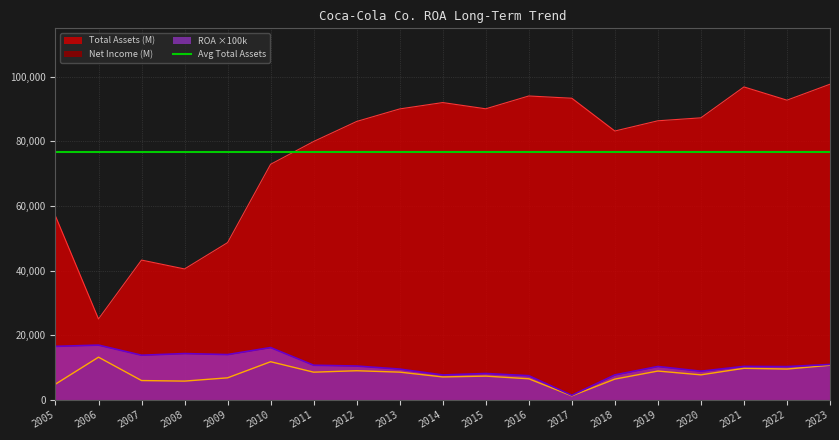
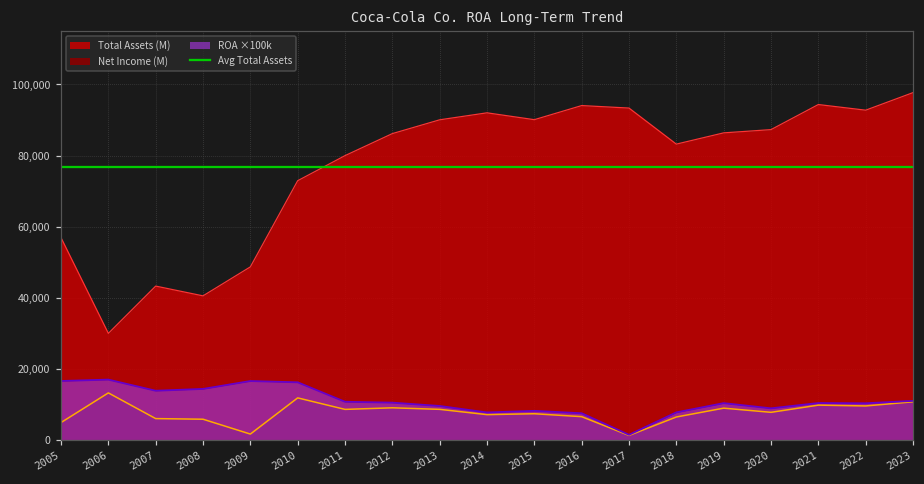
Total Assets (M), 2006: 25,000 -> 30,000
Net Income (M), 2009: 7,000 -> 2,000
ROA ×100k, 2009: 14,000 -> 17,000
Total Assets (M), 2021: 97,000 -> 94,000
